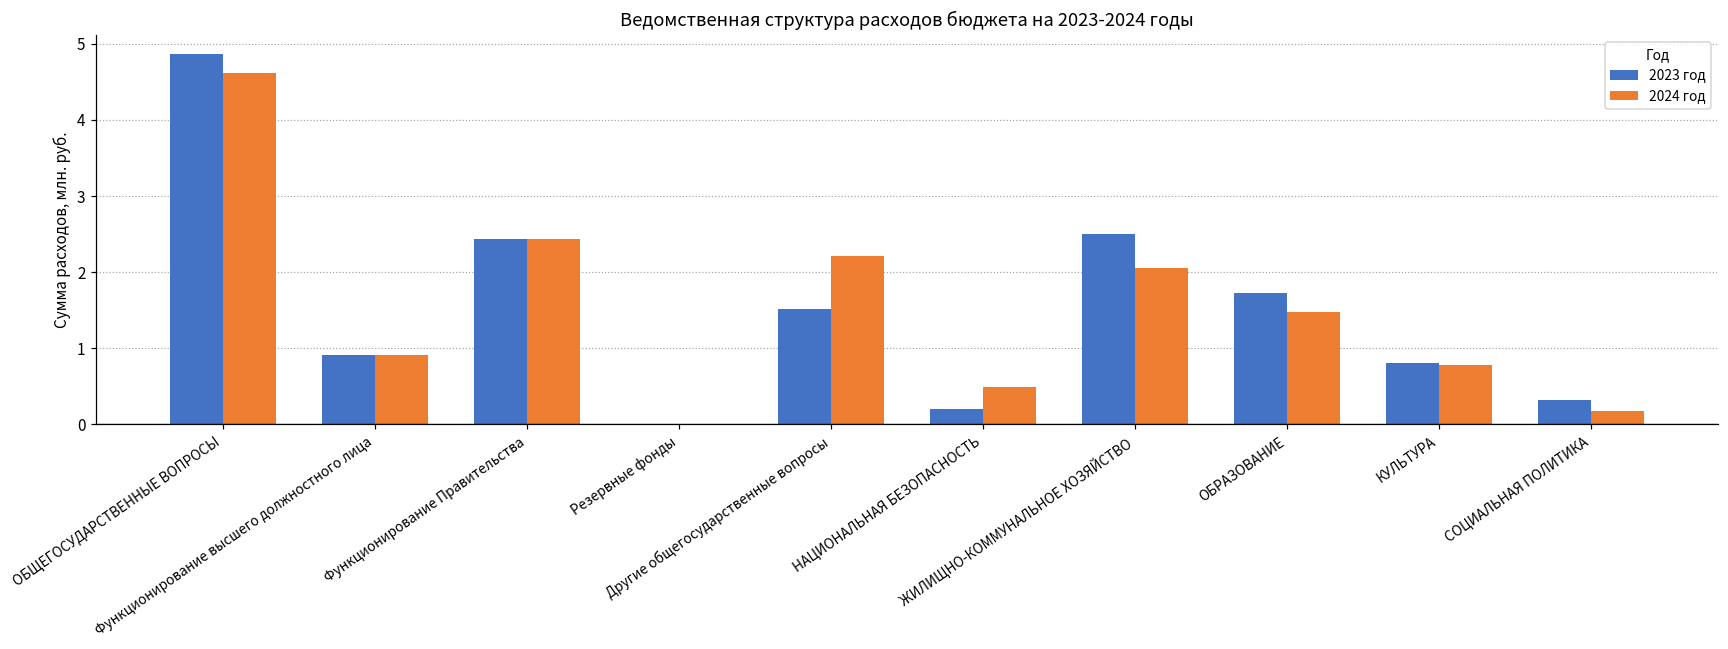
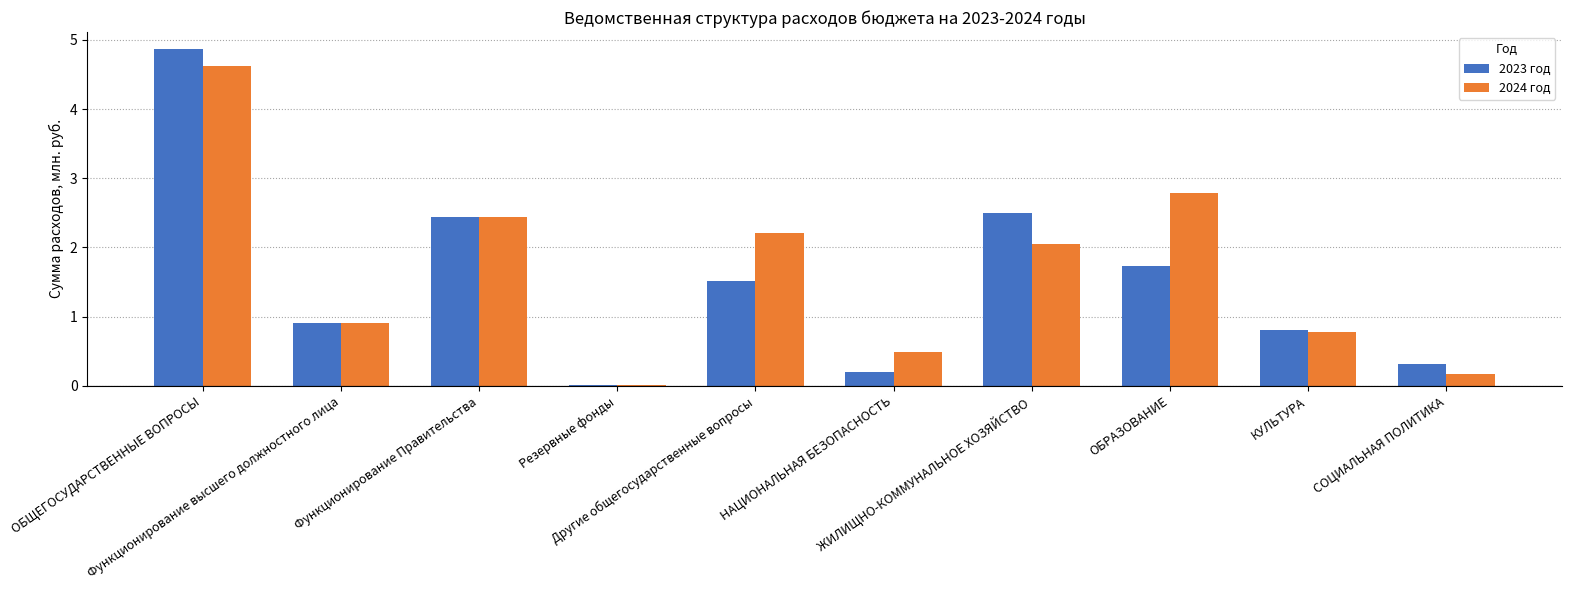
2024 год, ОБРАЗОВАНИЕ: 1.5 -> 2.8
